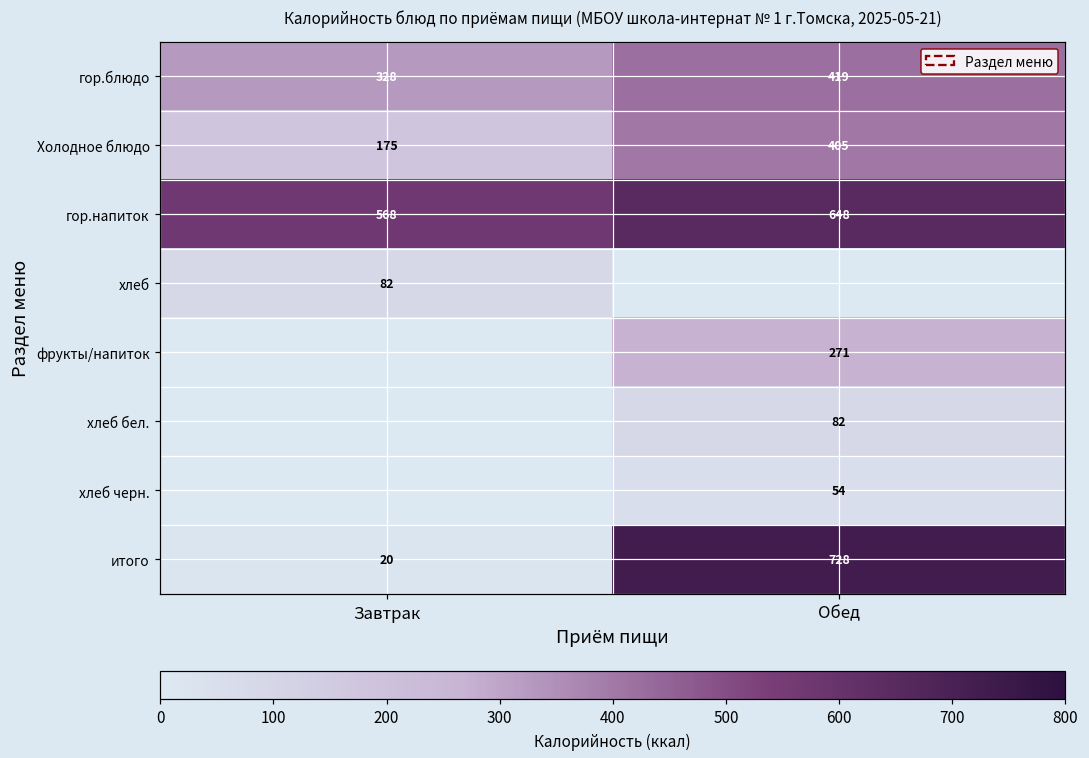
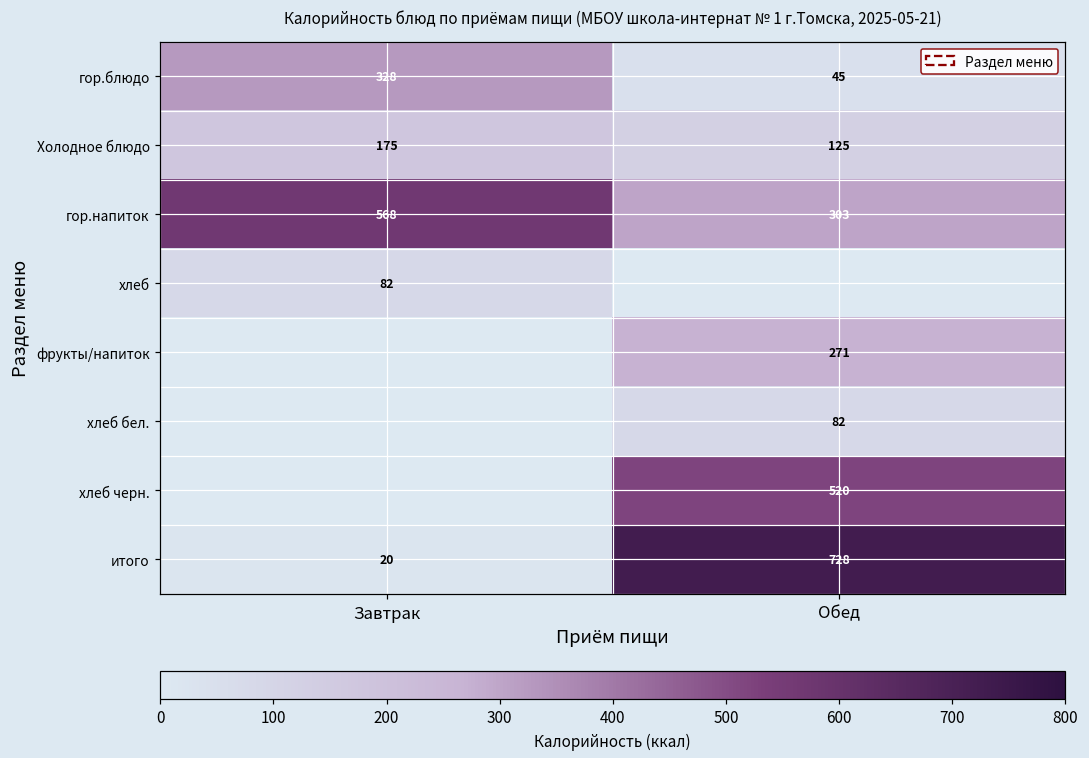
гор.блюдо, Обед: 419 -> 45
Холодное блюдо, Обед: 405 -> 125
гор.напиток, Обед: 648 -> 303
хлеб черн., Обед: 54 -> 520
